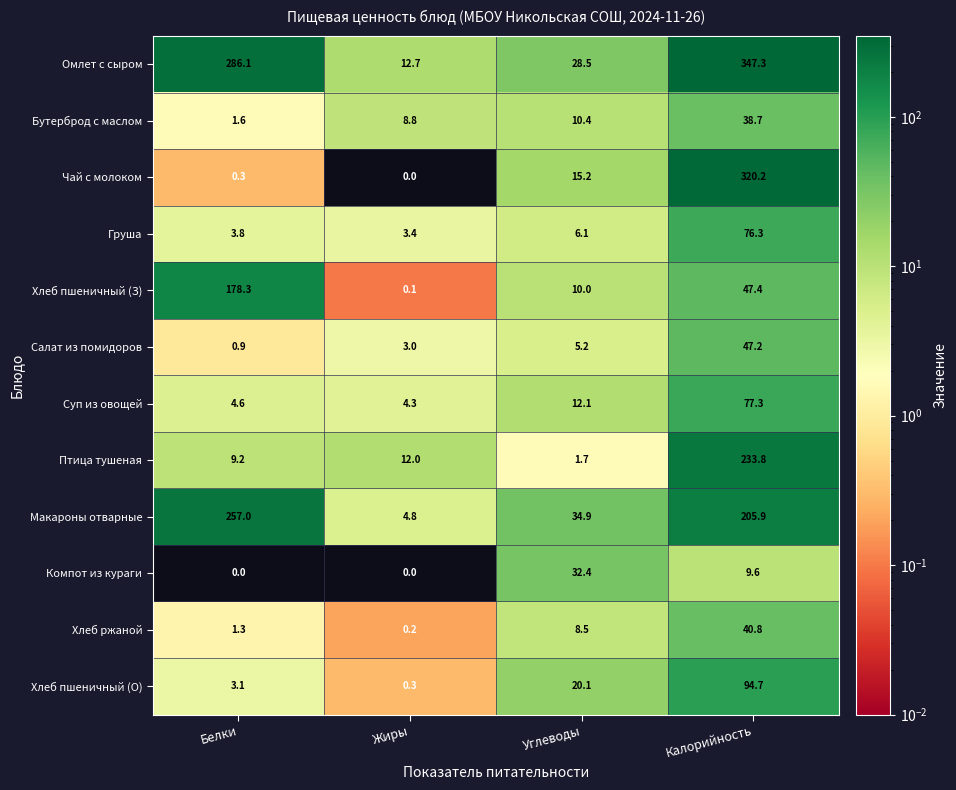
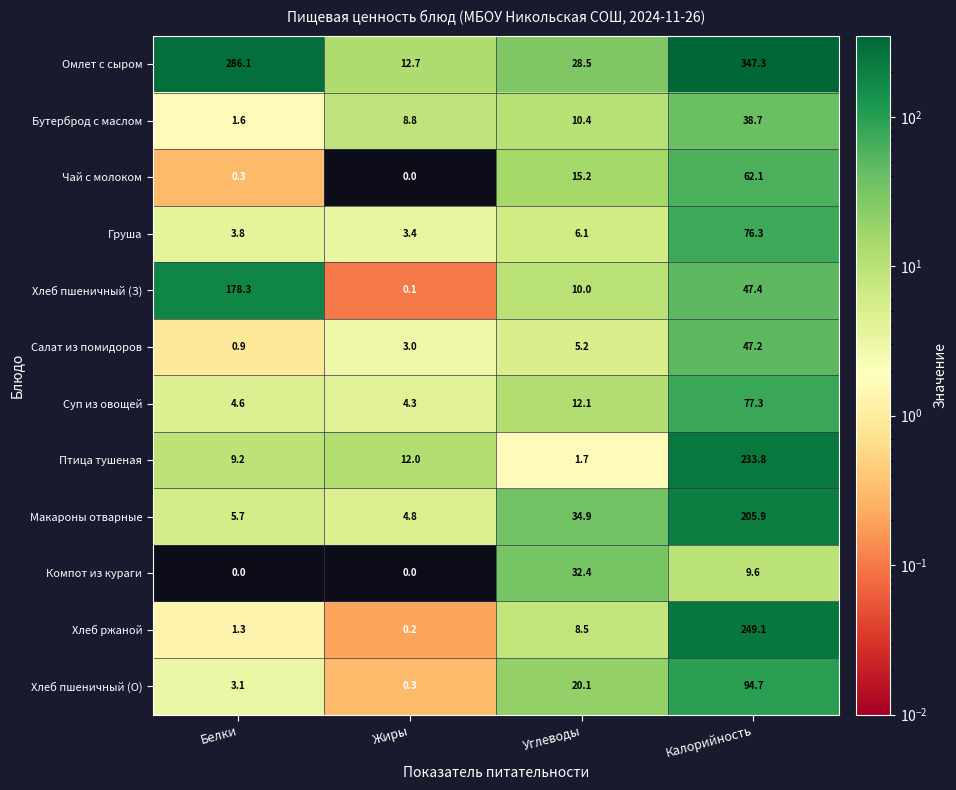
Чай с молоком, Калорийность: 320.2 -> 62.1
Макароны отварные, Белки: 257.0 -> 5.7
Хлеб ржаной, Калорийность: 40.8 -> 249.1
